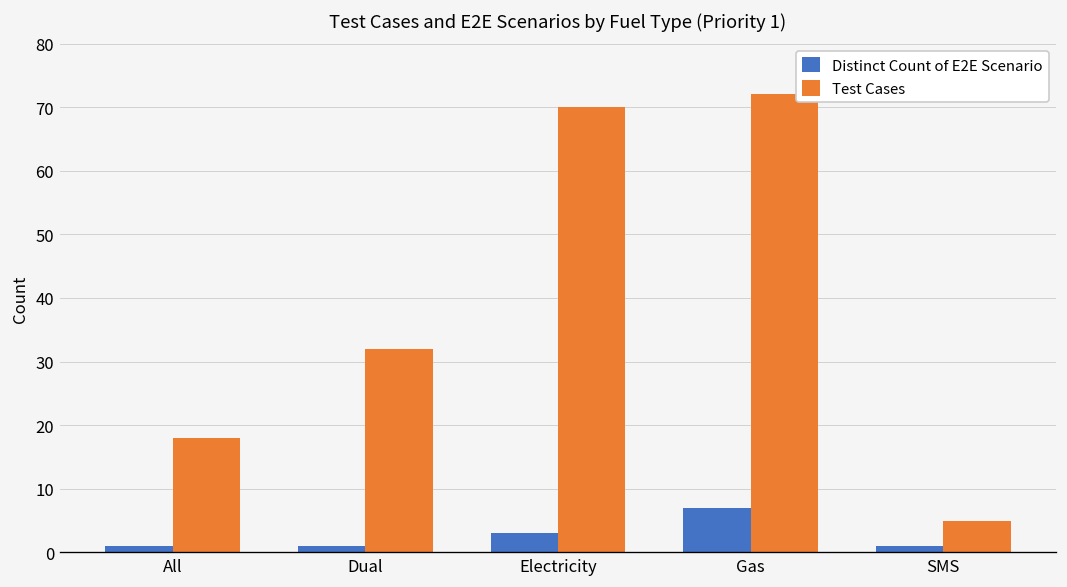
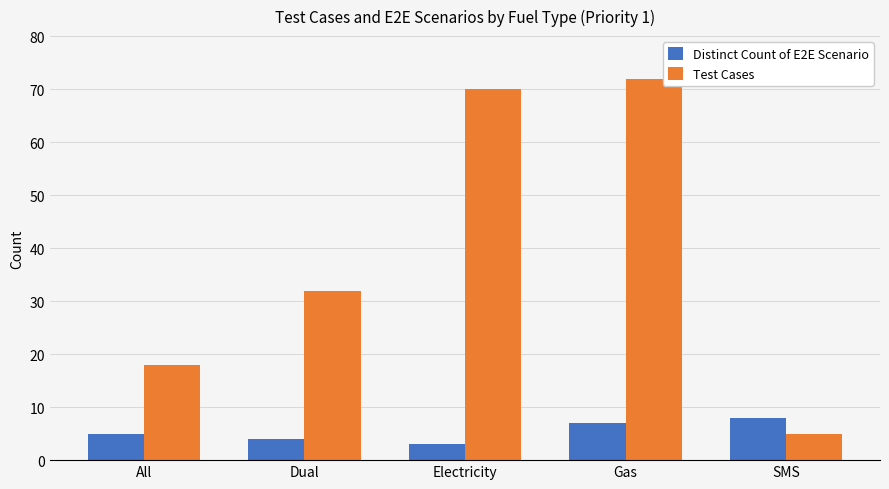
Distinct Count of E2E Scenario, All: 1 -> 5
Distinct Count of E2E Scenario, Dual: 1 -> 4
Distinct Count of E2E Scenario, SMS: 1 -> 8
